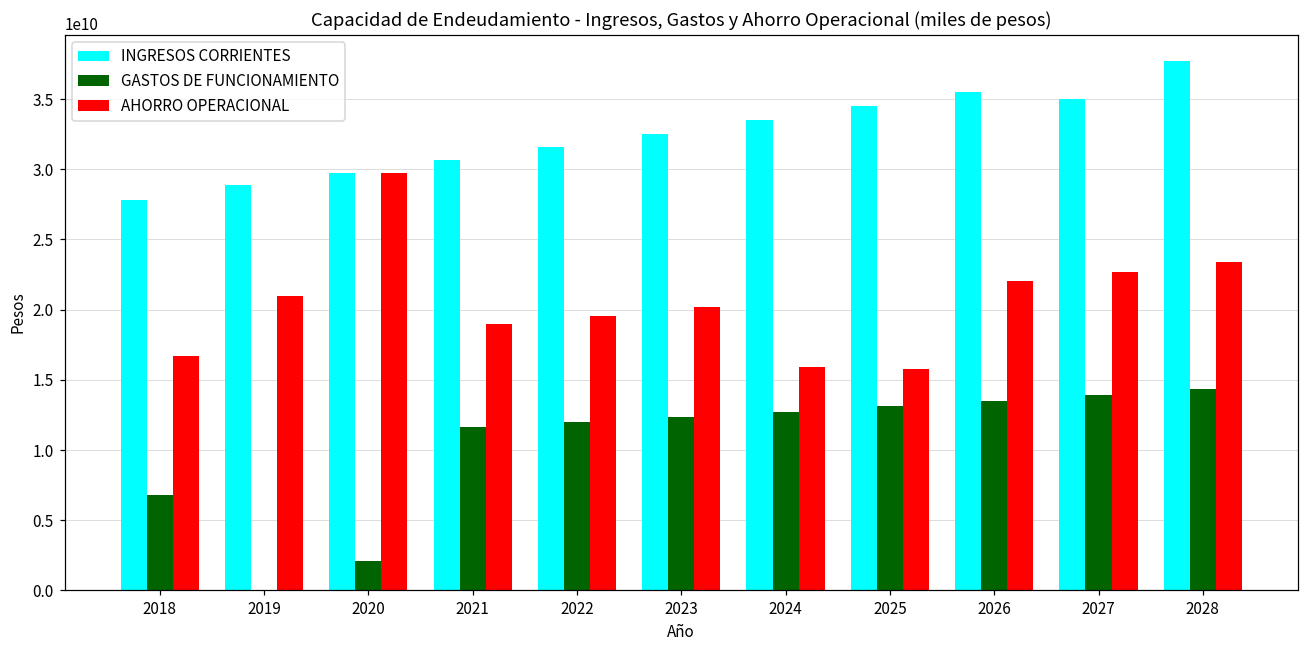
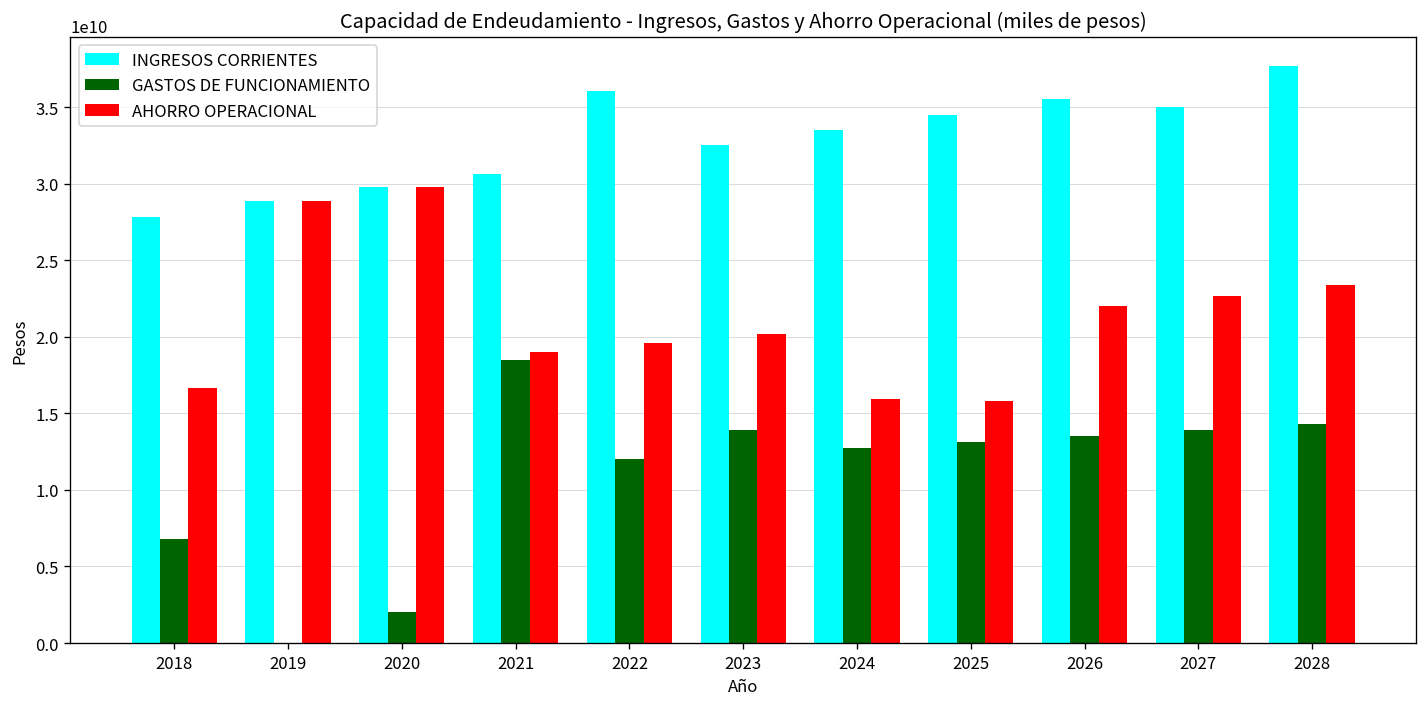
AHORRO OPERACIONAL, 2019: 21000000000 -> 28900000000
GASTOS DE FUNCIONAMIENTO, 2021: 11600000000 -> 18500000000
INGRESOS CORRIENTES, 2022: 31600000000 -> 36000000000
GASTOS DE FUNCIONAMIENTO, 2023: 12400000000 -> 13900000000
